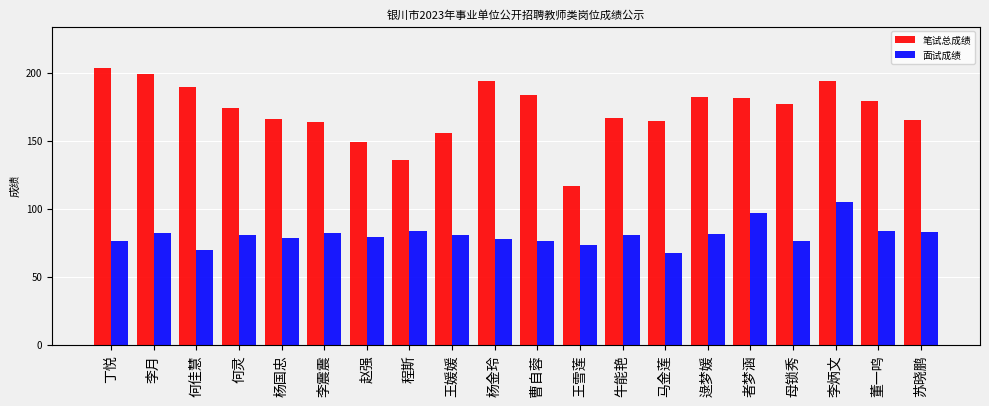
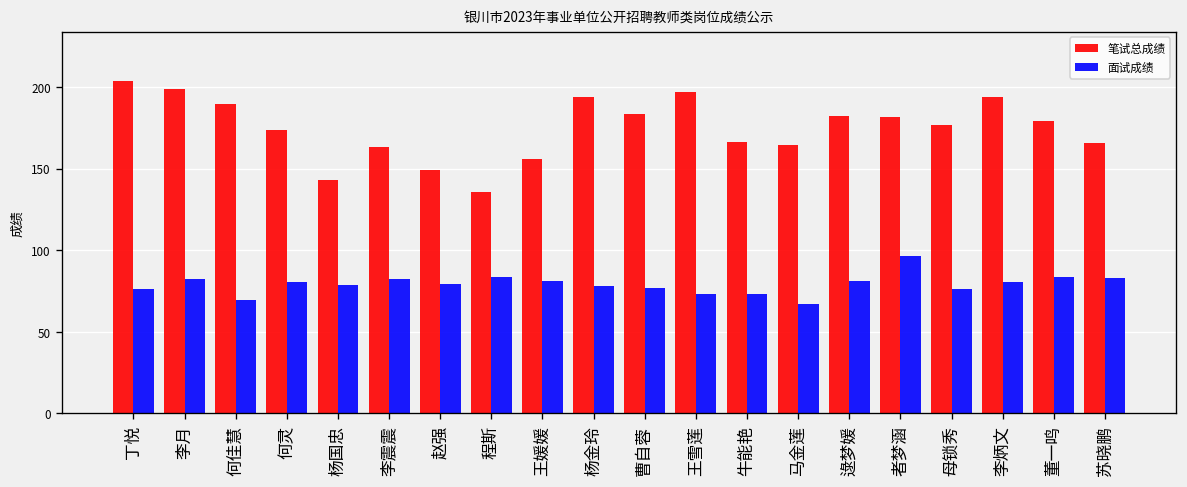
笔试总成绩, 杨国忠: 166 -> 143
笔试总成绩, 王雪莲: 117 -> 197
面试成绩, 牛能艳: 81 -> 73
面试成绩, 李炳文: 105 -> 81
